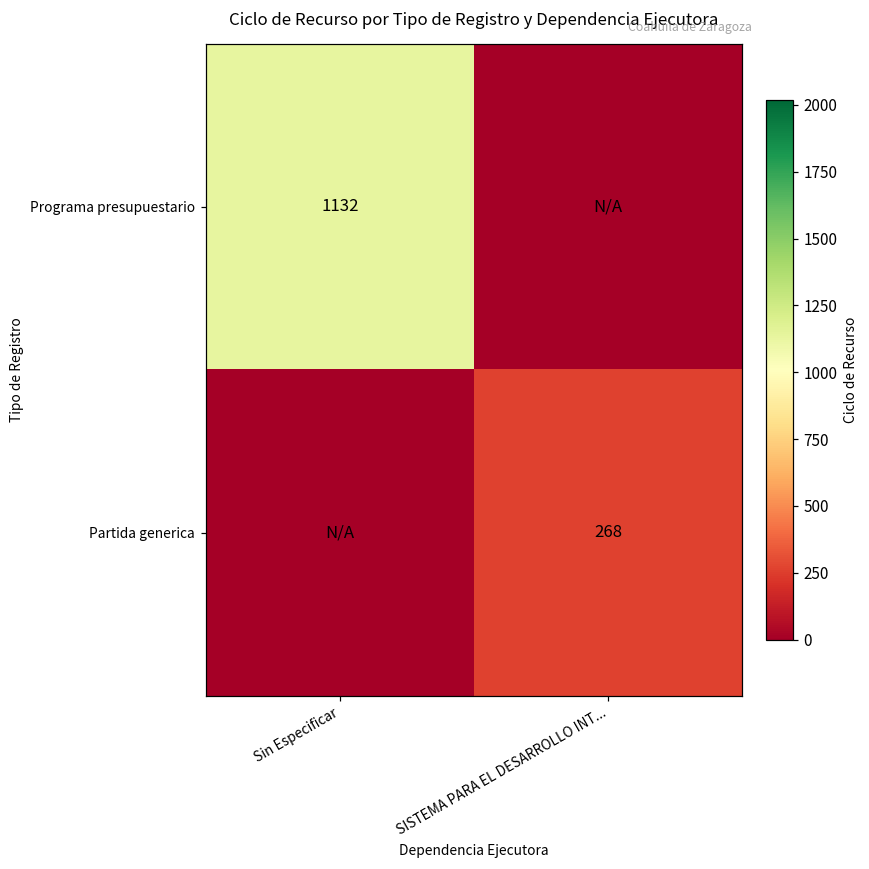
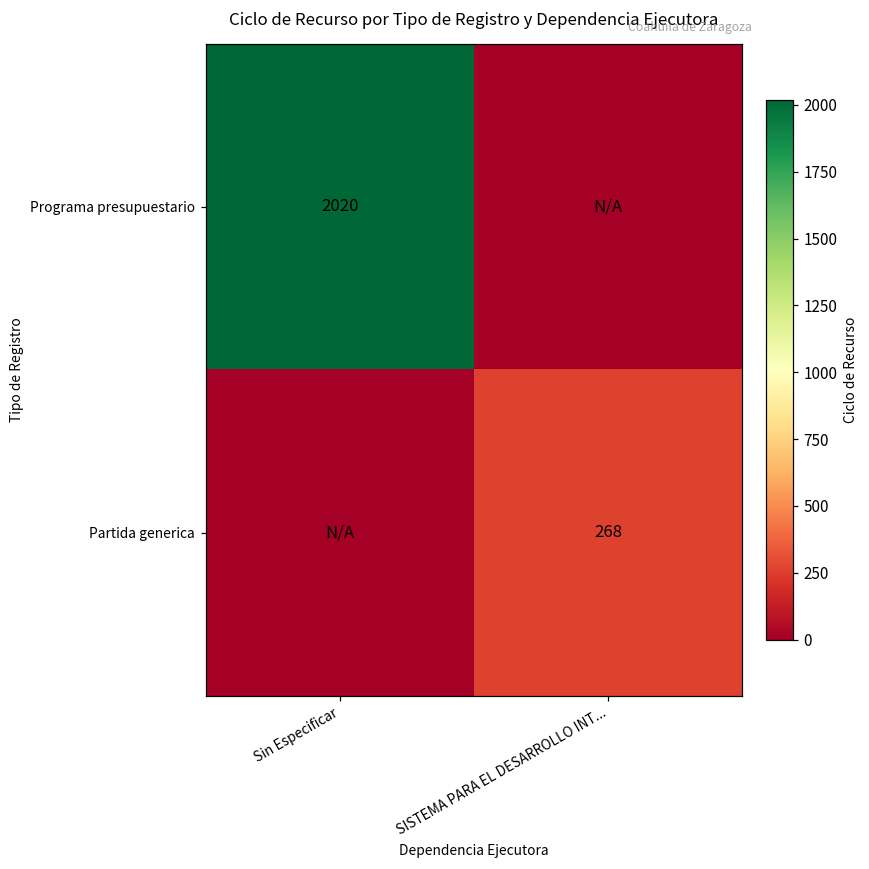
Programa presupuestario, Sin Especificar: 1132 -> 2020
